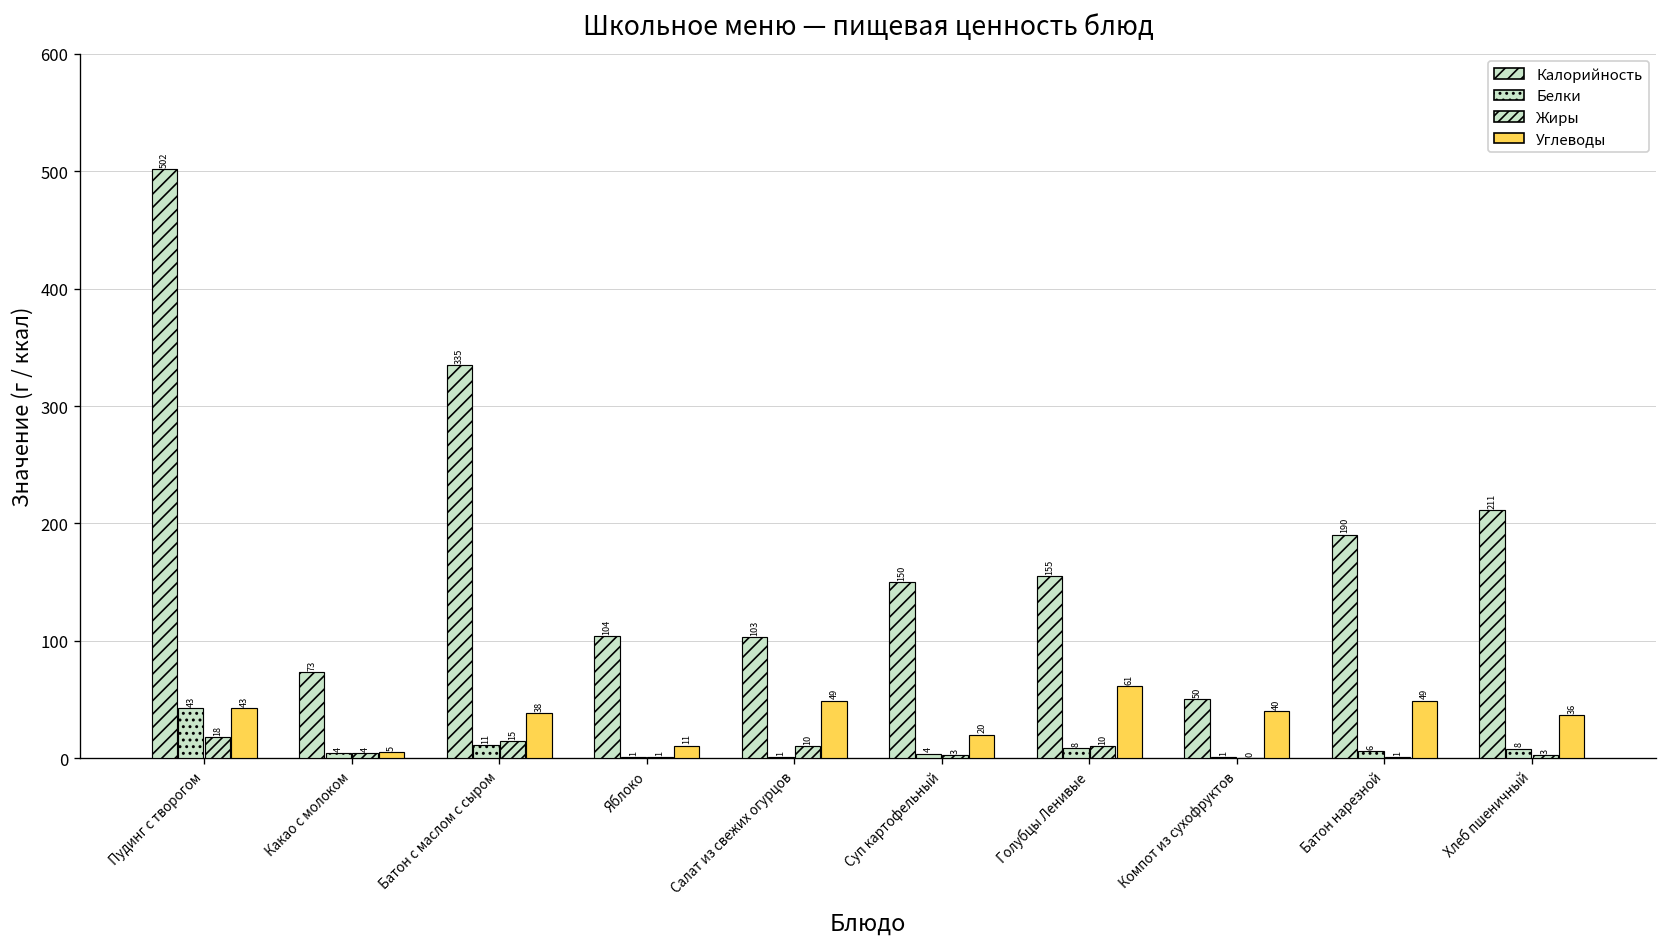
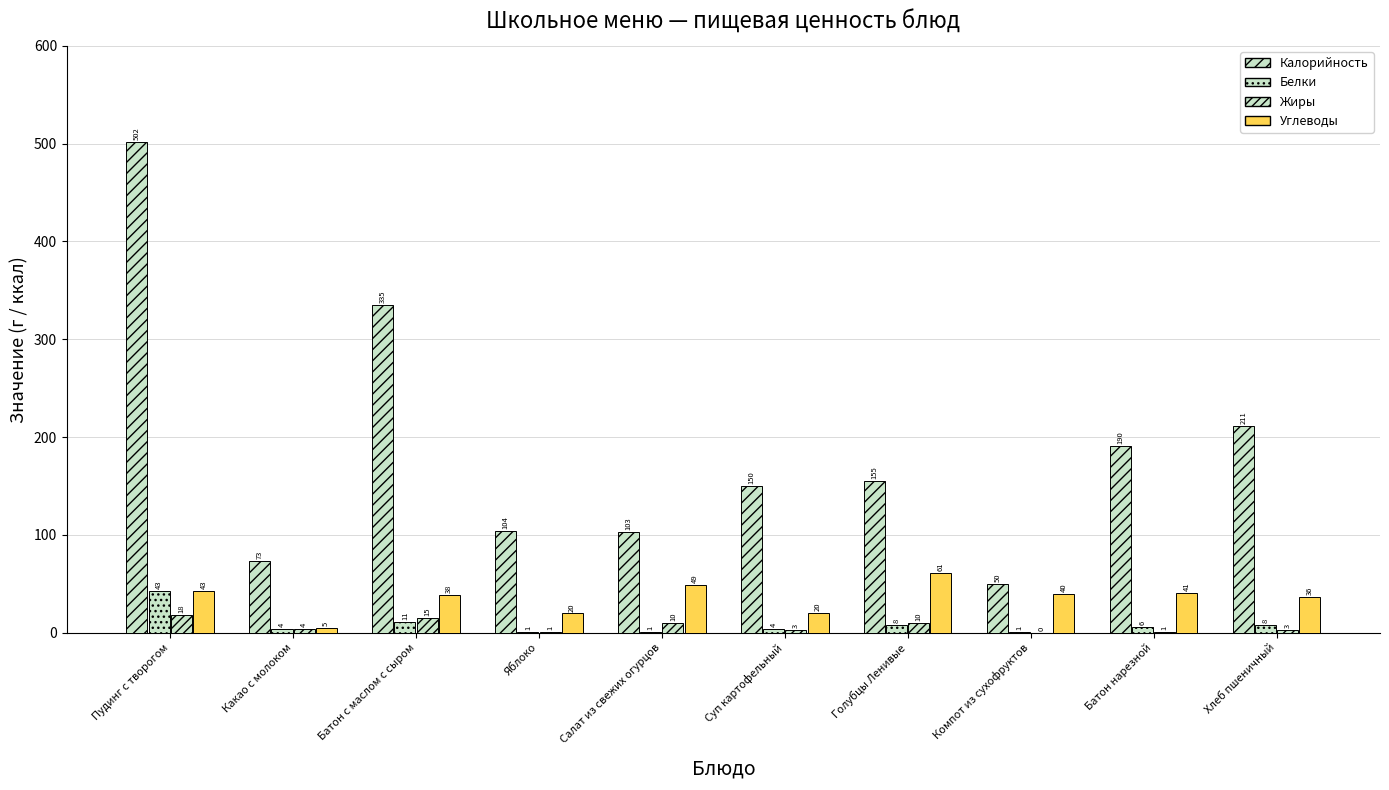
Углеводы, Яблоко: 11 -> 20
Углеводы, Батон нарезной: 49 -> 41
